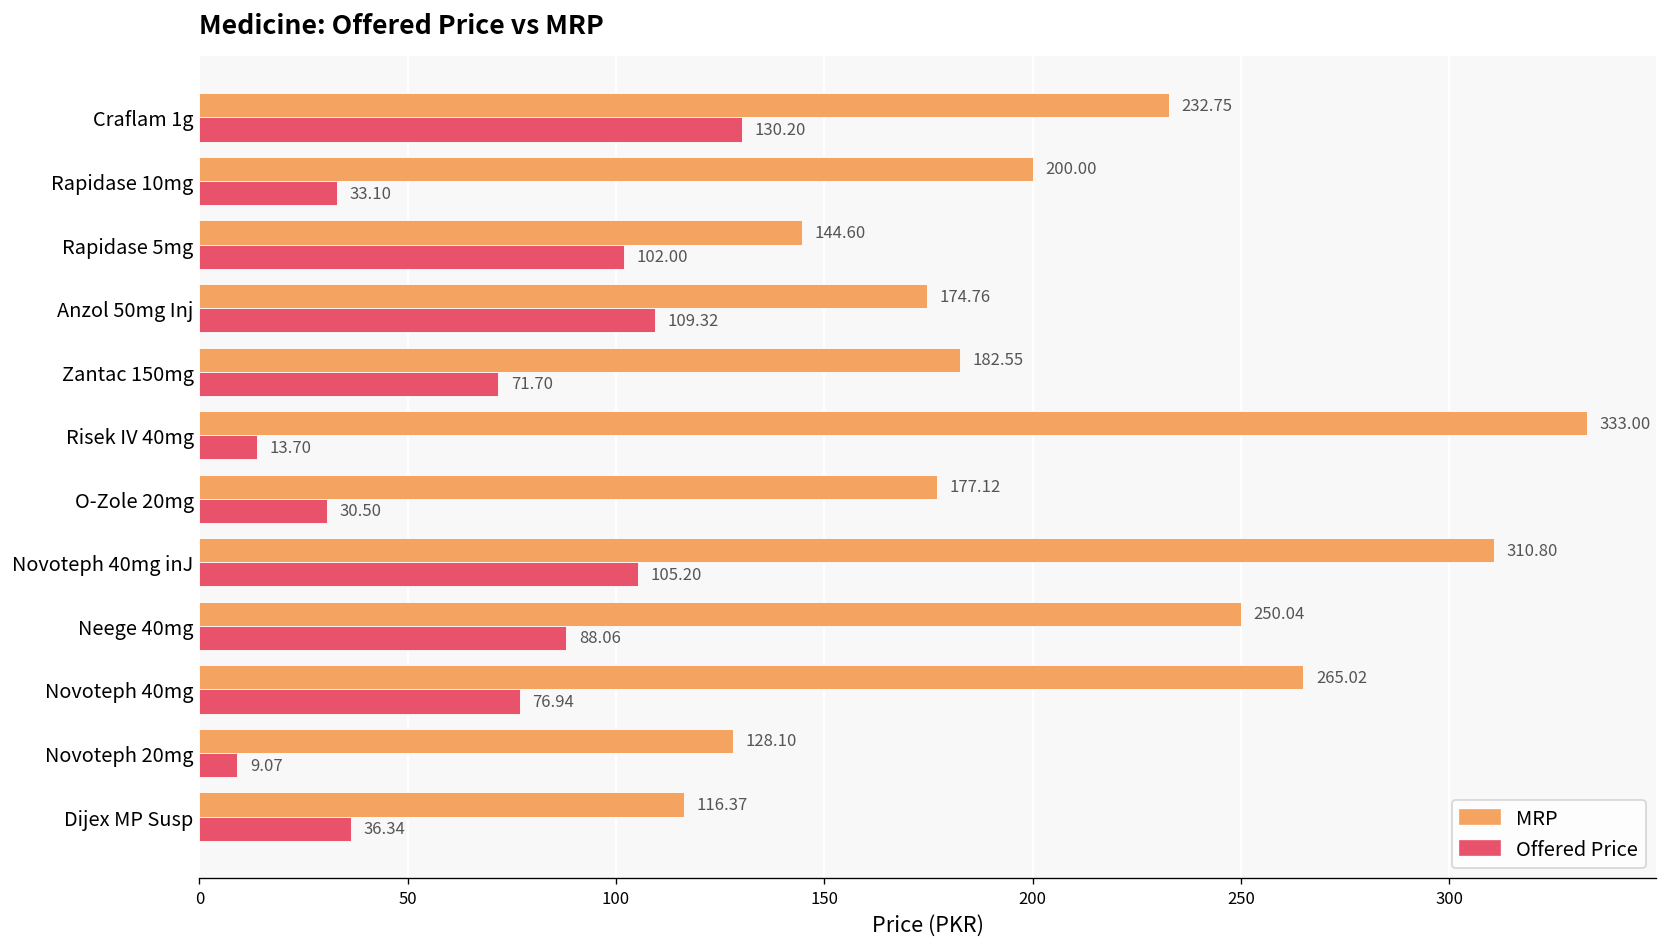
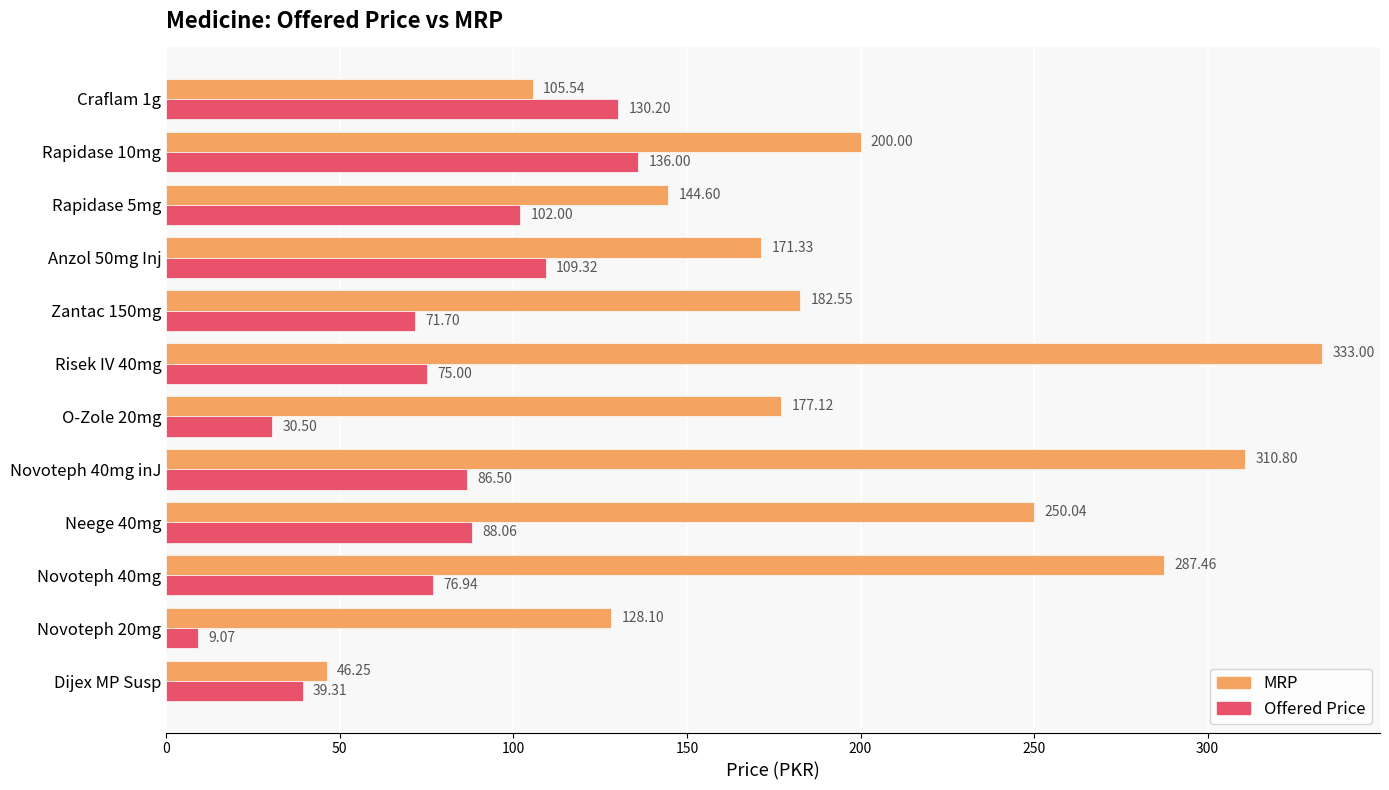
MRP, Craflam 1g: 232.75 -> 105.54
Offered Price, Rapidase 10mg: 33.10 -> 136.00
MRP, Anzol 50mg Inj: 174.76 -> 171.33
Offered Price, Risek IV 40mg: 13.70 -> 75.00
Offered Price, Novoteph 40mg inJ: 105.20 -> 86.50
MRP, Novoteph 40mg: 265.02 -> 287.46
MRP, Dijex MP Susp: 116.37 -> 46.25
Offered Price, Dijex MP Susp: 36.34 -> 39.31
